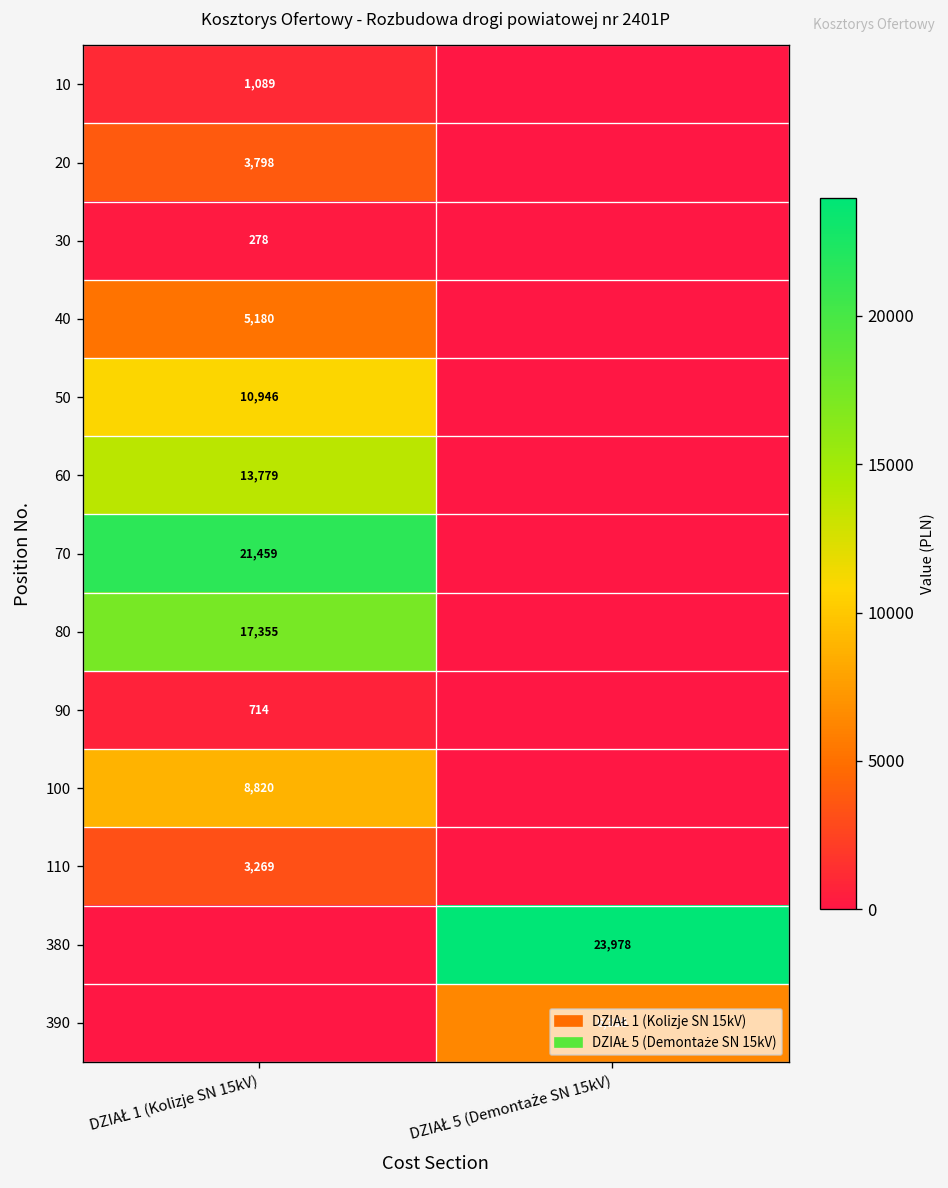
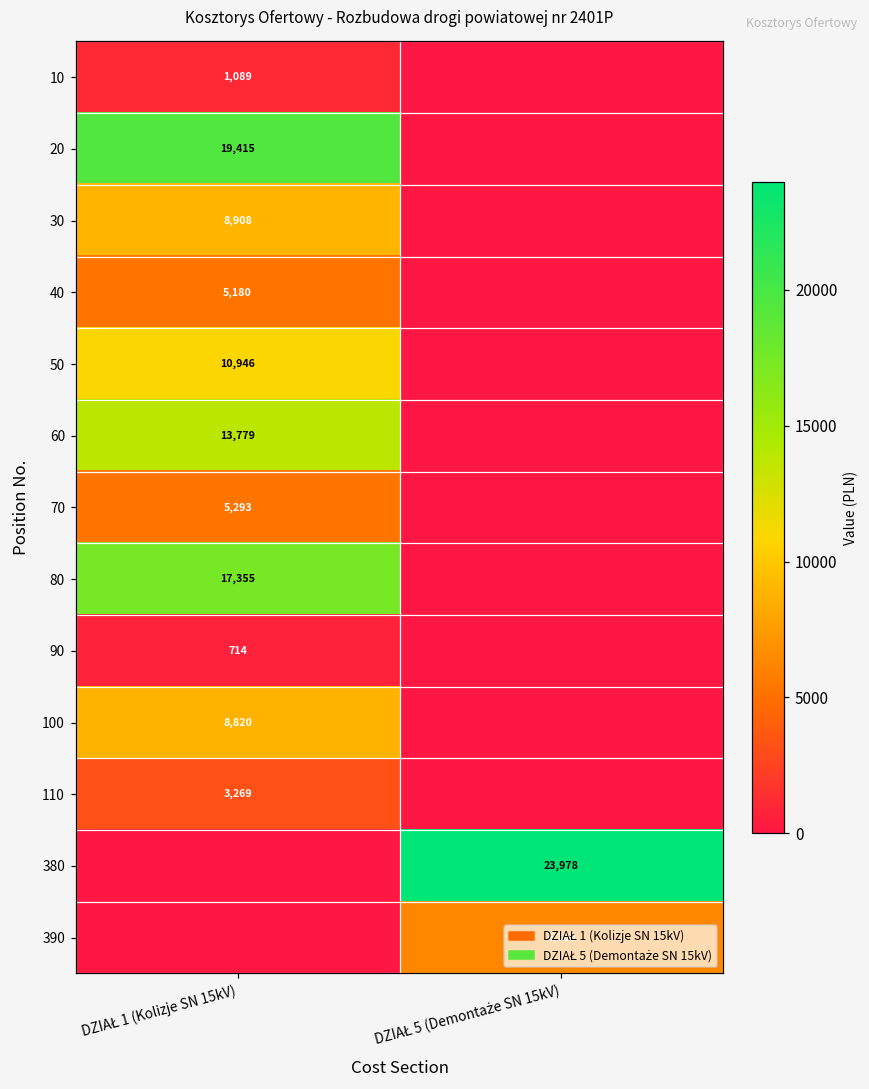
20, DZIAŁ 1 (Kolizje SN 15kV): 3,798 -> 19,415
30, DZIAŁ 1 (Kolizje SN 15kV): 278 -> 8,908
70, DZIAŁ 1 (Kolizje SN 15kV): 21,459 -> 5,293
